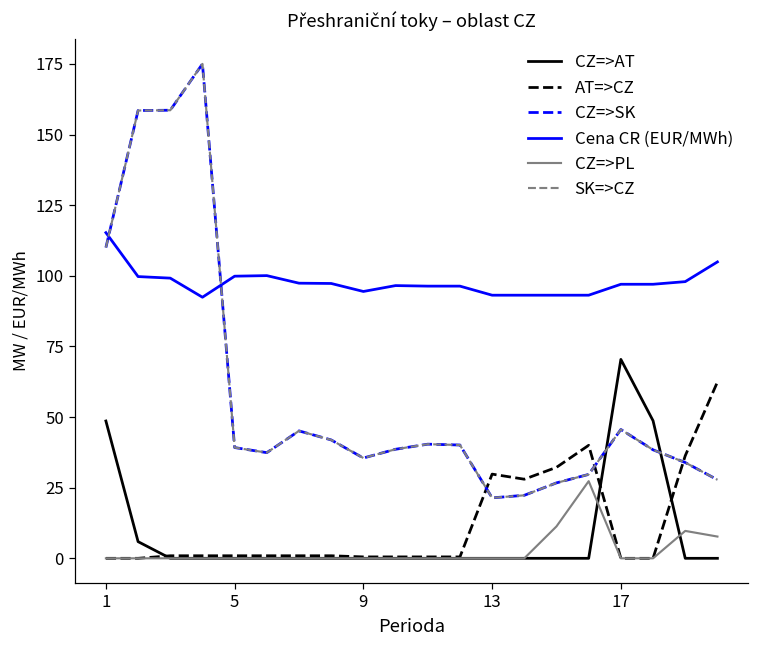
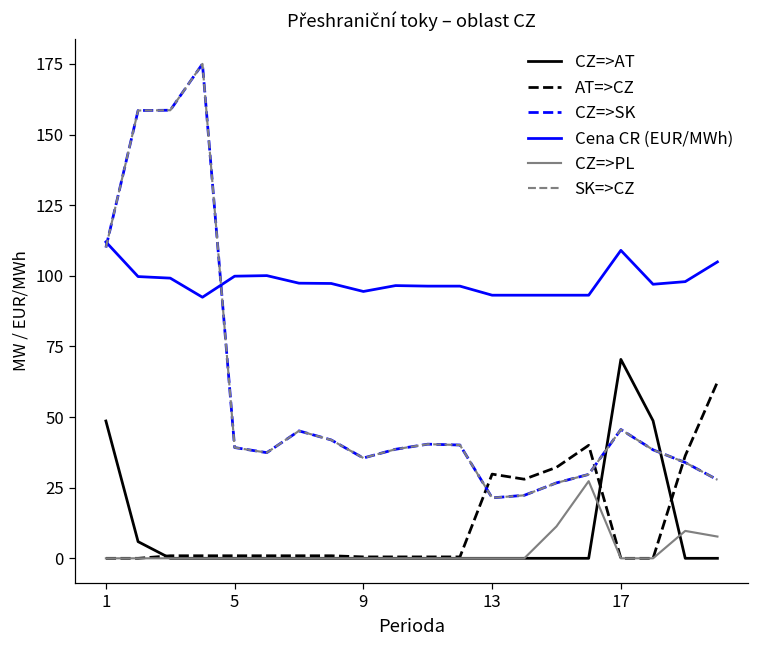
Cena CR (EUR/MWh), 1: 115 -> 112
Cena CR (EUR/MWh), 17: 97 -> 109
